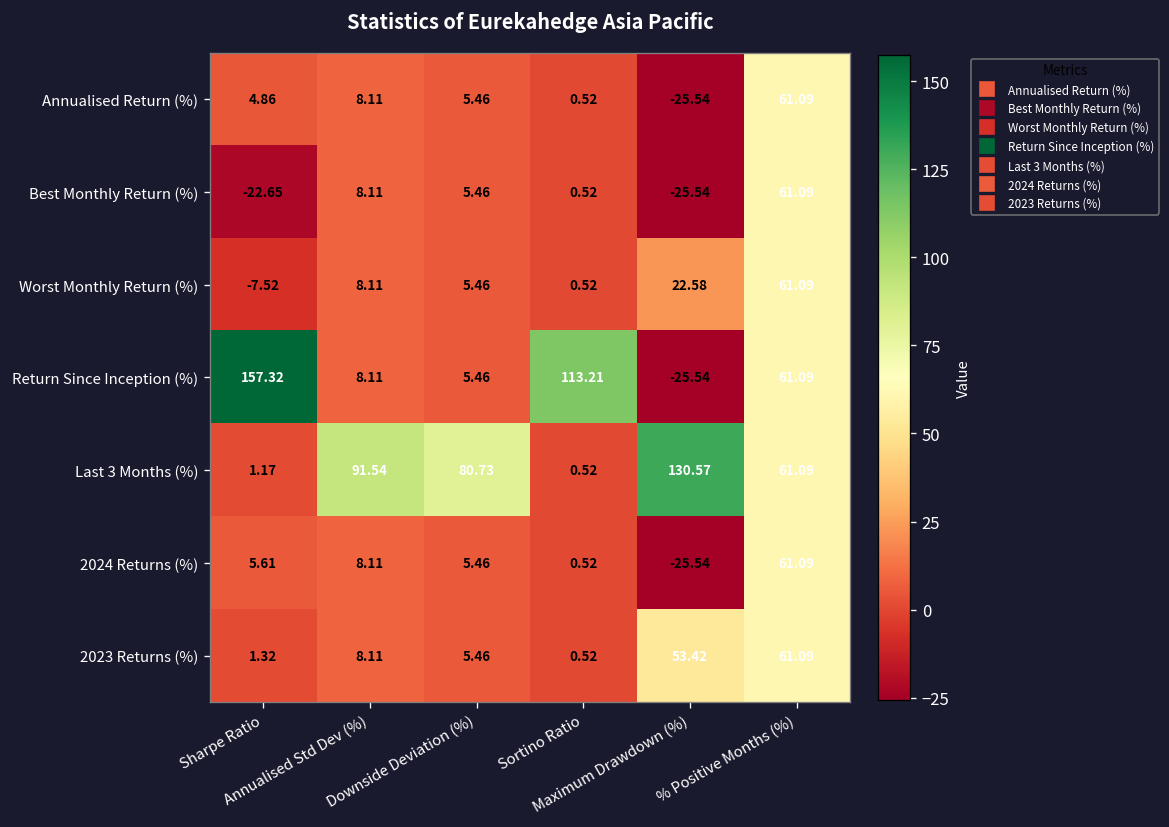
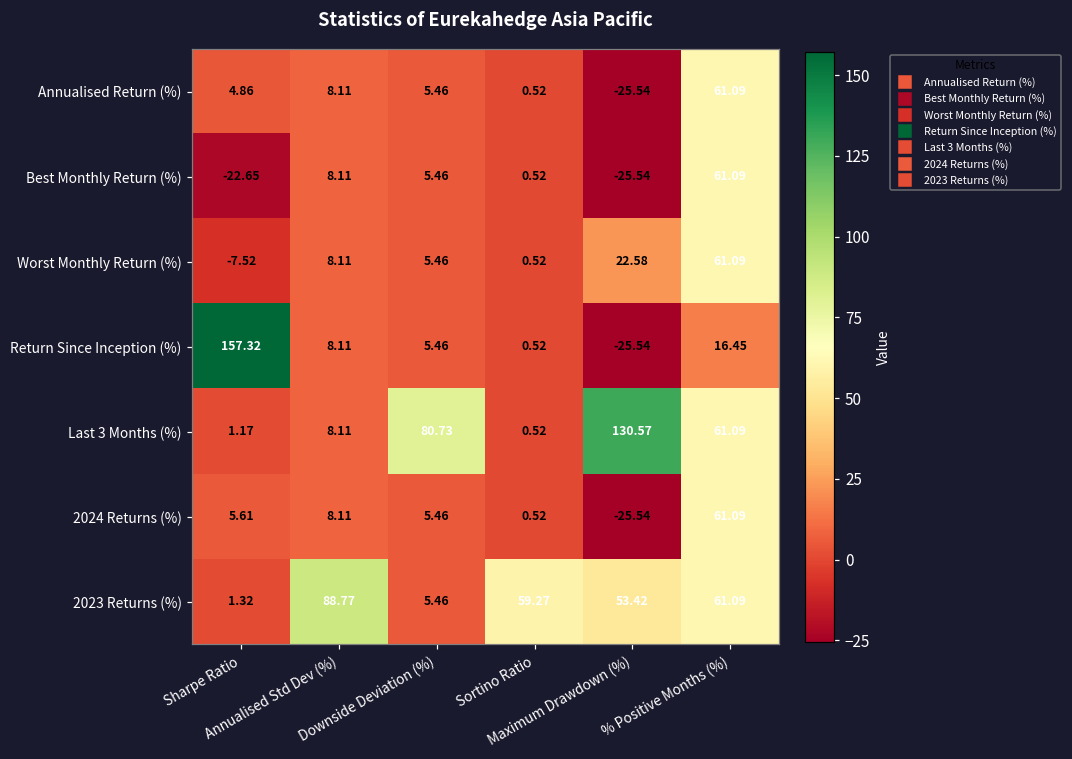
Return Since Inception (%), Sortino Ratio: 113.21 -> 0.52
Return Since Inception (%), % Positive Months (%): 61.09 -> 16.45
Last 3 Months (%), Annualised Std Dev (%): 91.54 -> 8.11
2023 Returns (%), Annualised Std Dev (%): 8.11 -> 88.77
2023 Returns (%), Sortino Ratio: 0.52 -> 59.27
